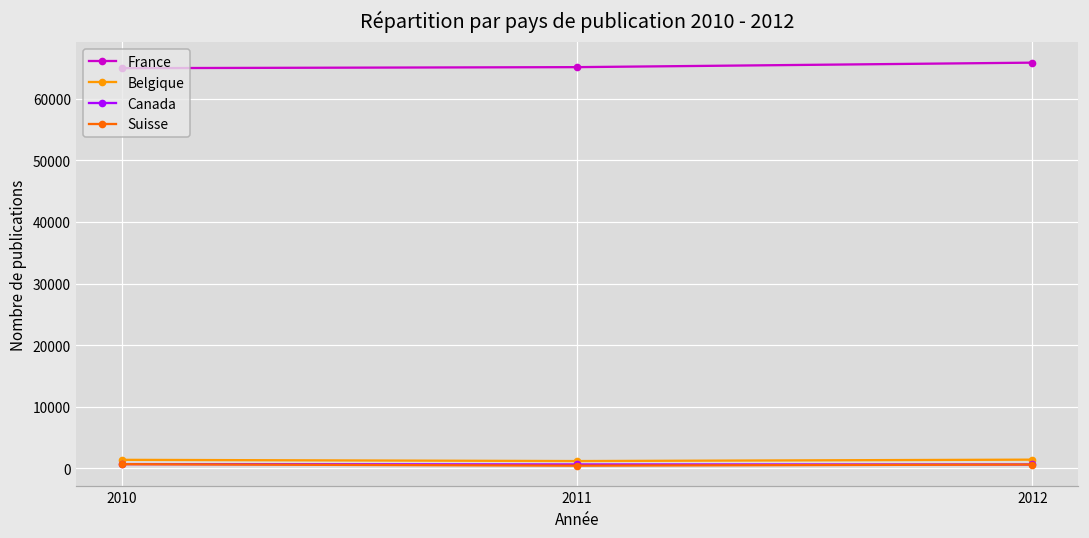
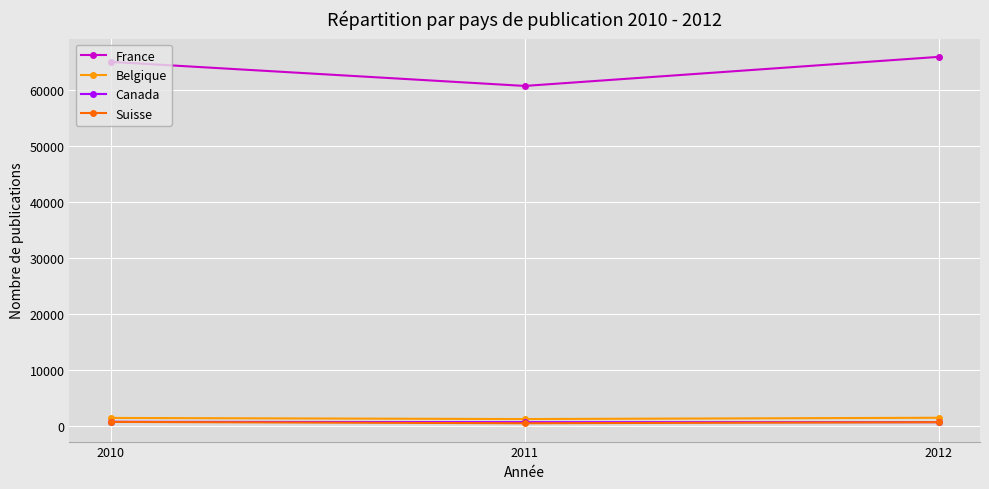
France, 2011: 65000 -> 61000
